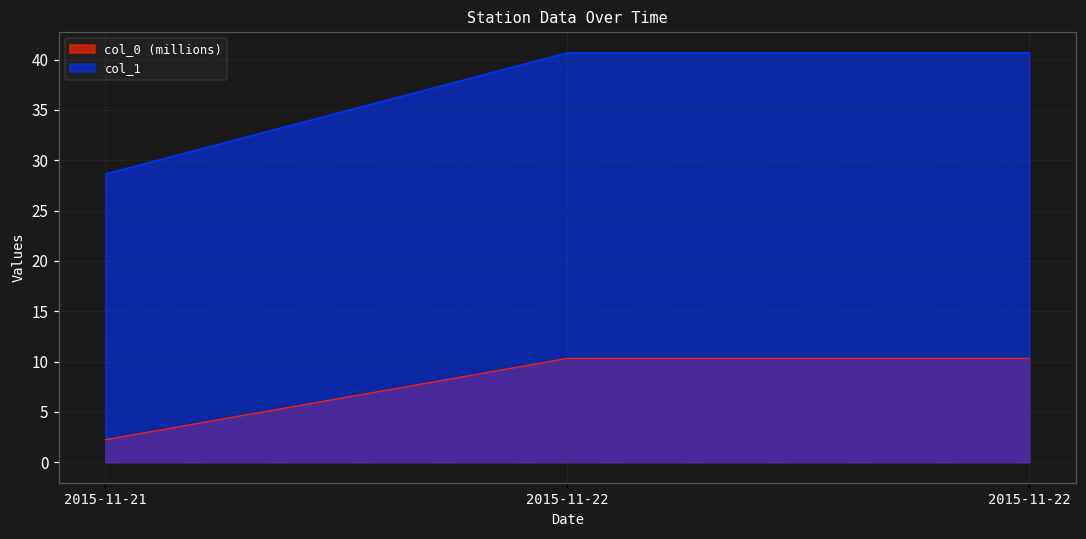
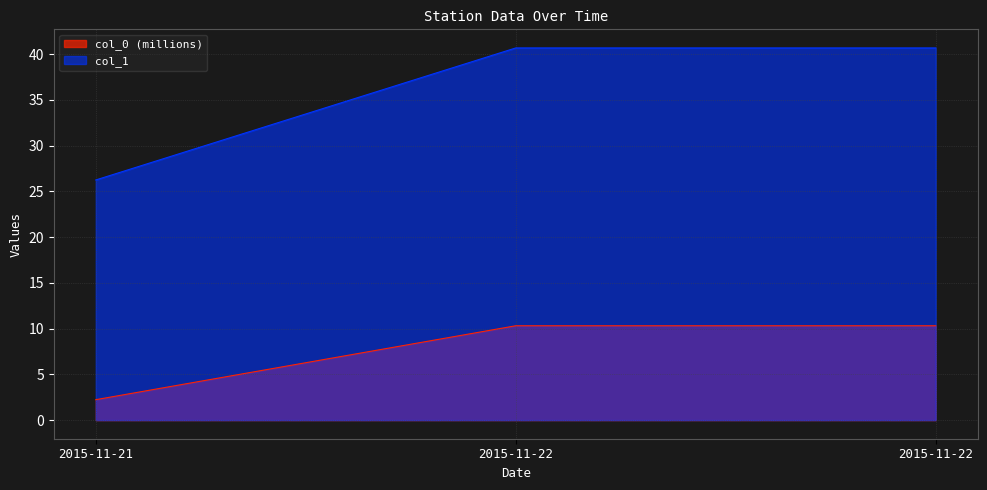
col_1, 2015-11-21: 29 -> 26
